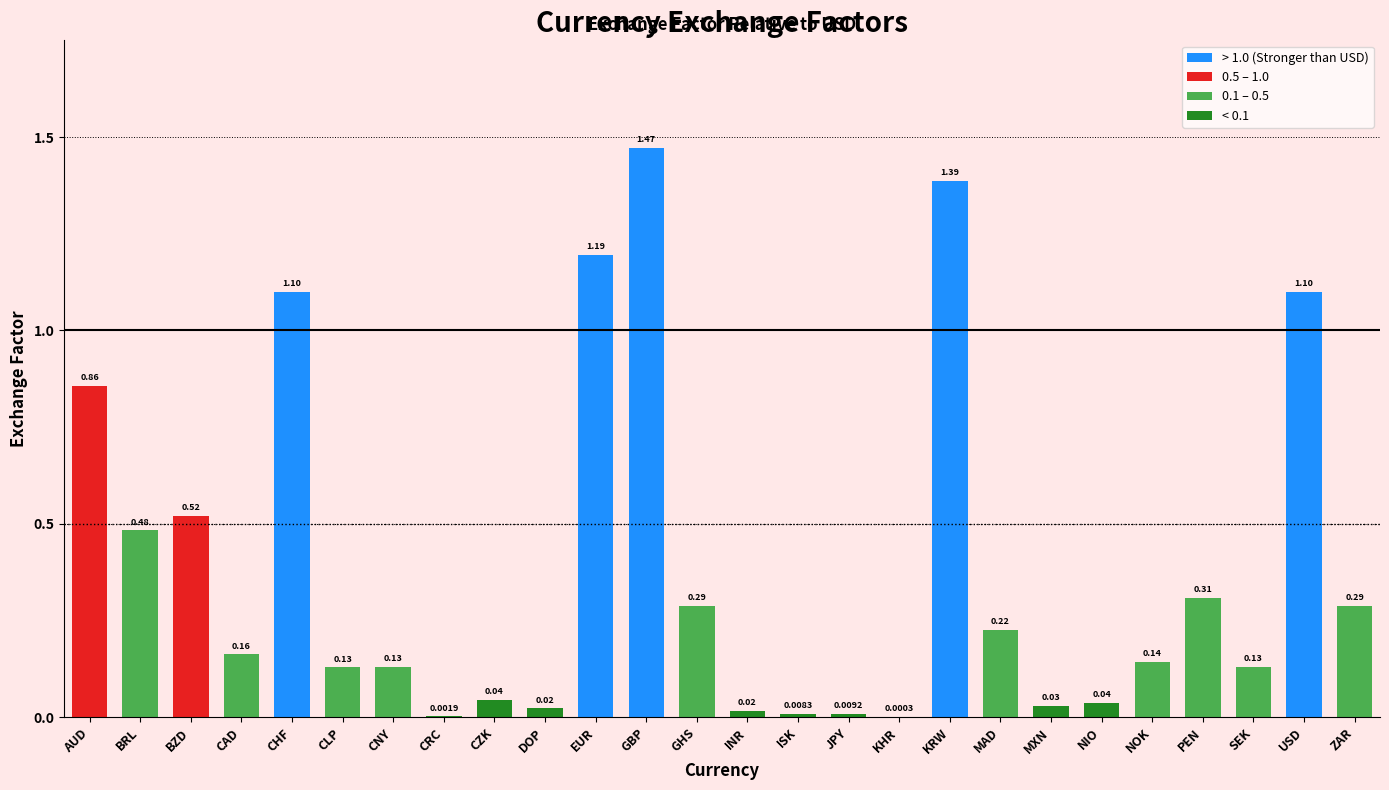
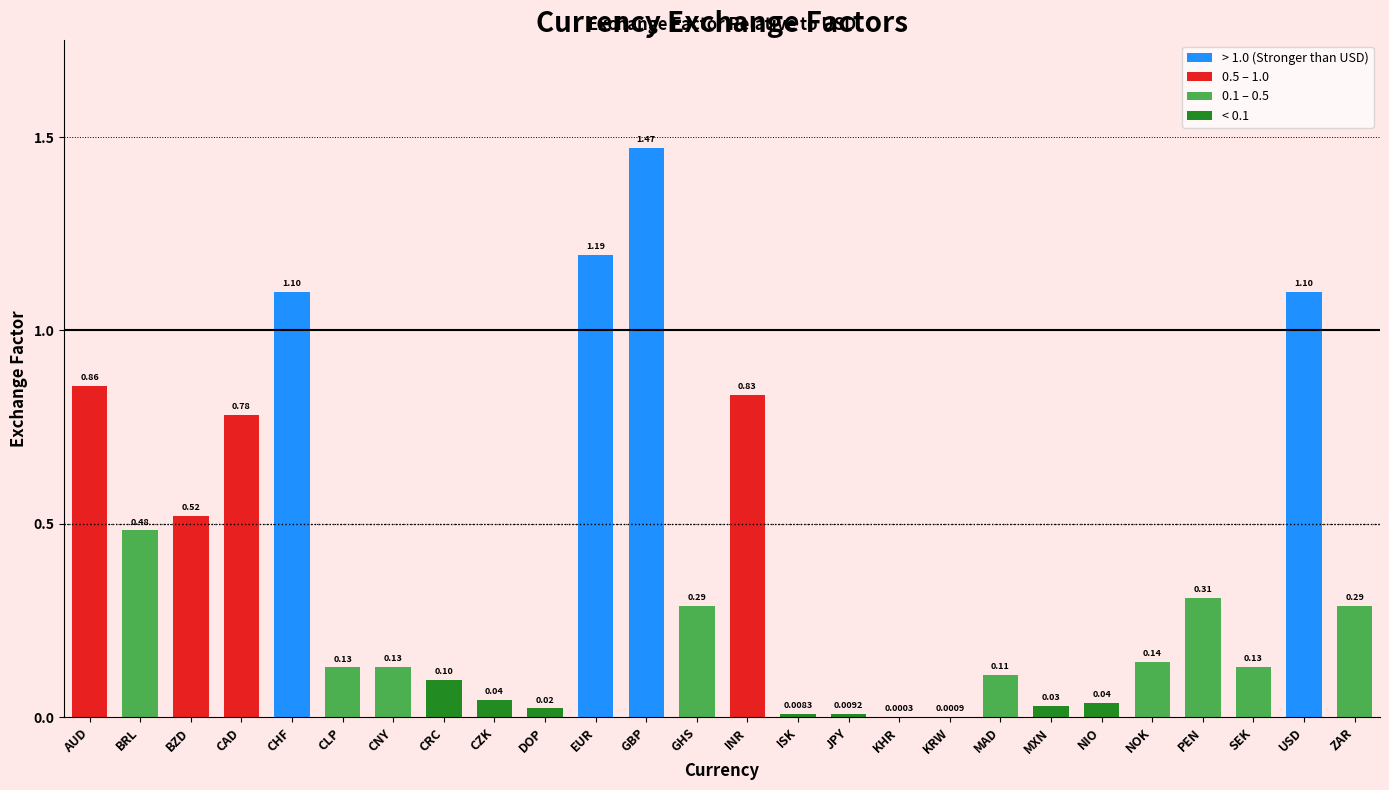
CAD: 0.16 -> 0.78
CRC: 0.0019 -> 0.10
INR: 0.02 -> 0.83
KRW: 1.39 -> 0.0009
MAD: 0.22 -> 0.11
